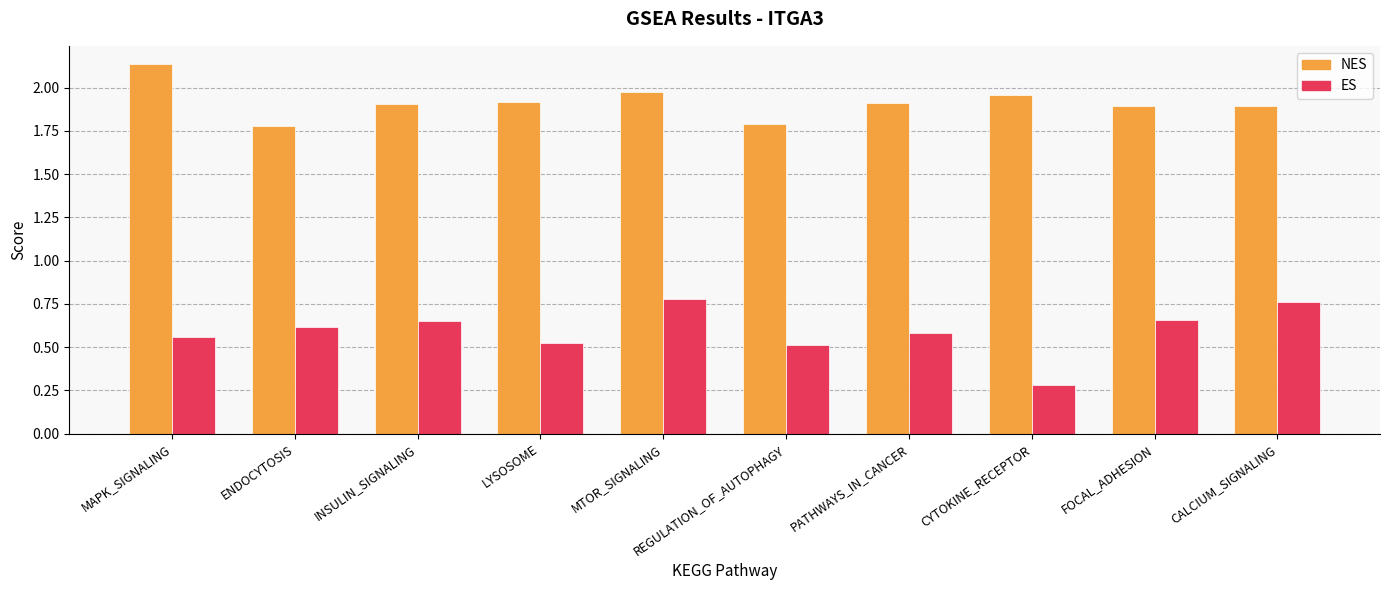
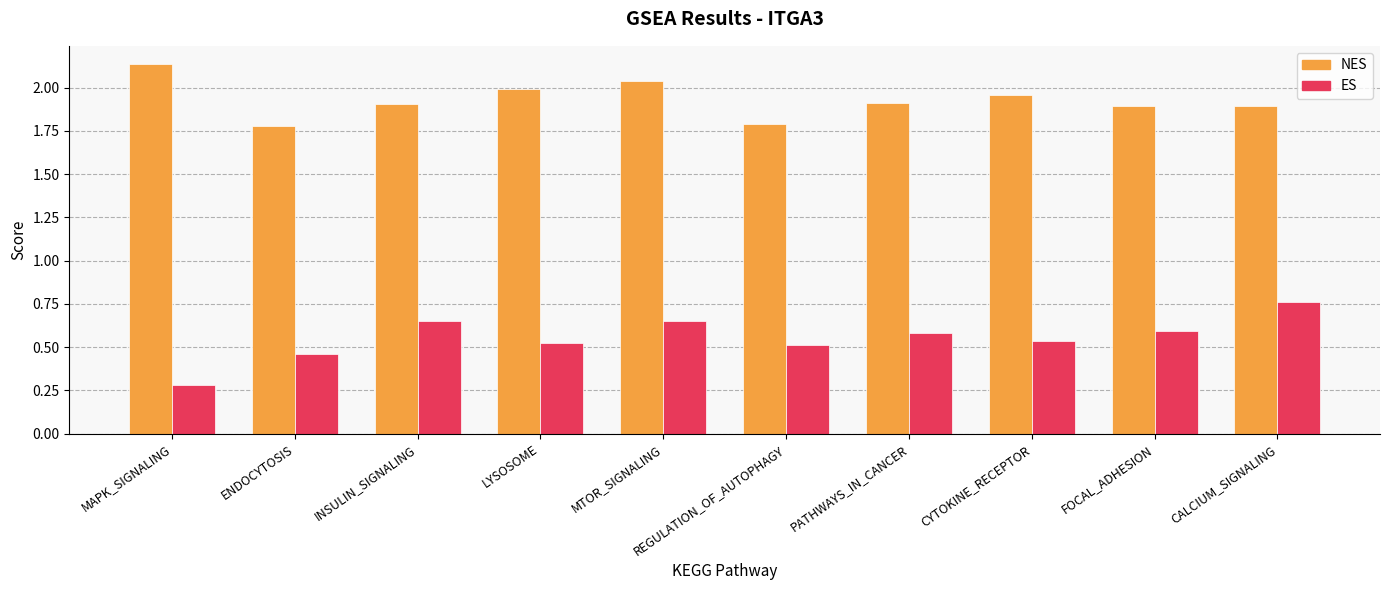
ES, MAPK_SIGNALING: 0.56 -> 0.28
ES, ENDOCYTOSIS: 0.62 -> 0.46
NES, LYSOSOME: 1.92 -> 1.99
NES, MTOR_SIGNALING: 1.97 -> 2.04
ES, MTOR_SIGNALING: 0.78 -> 0.65
ES, CYTOKINE_RECEPTOR: 0.28 -> 0.53
ES, FOCAL_ADHESION: 0.66 -> 0.59
